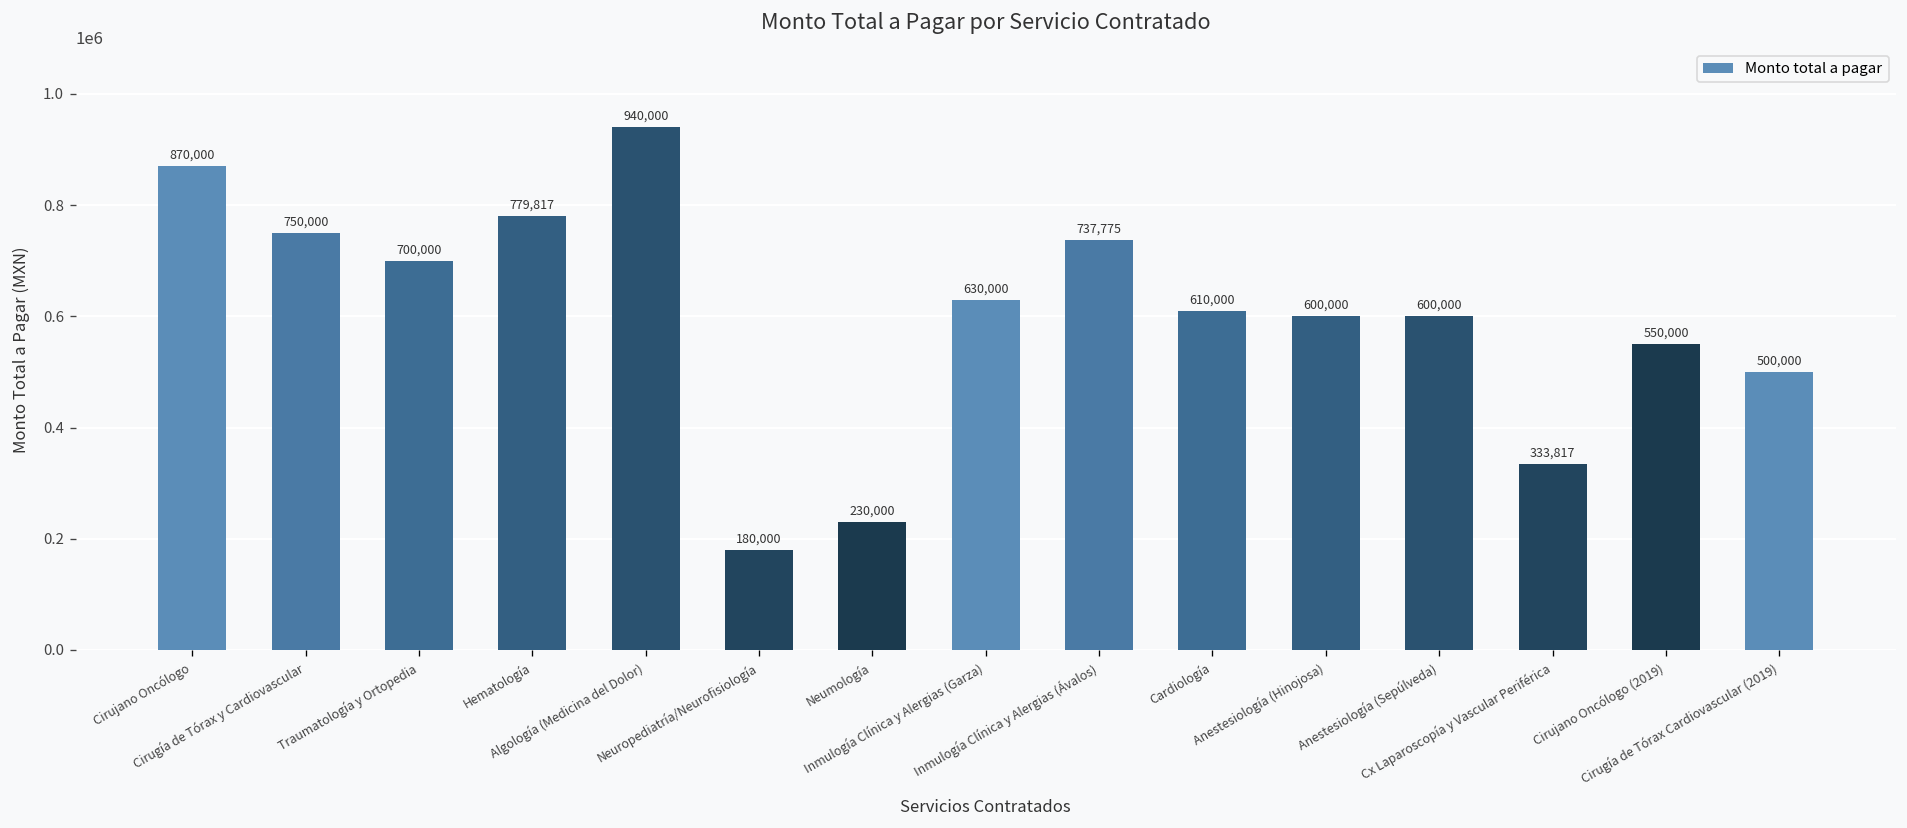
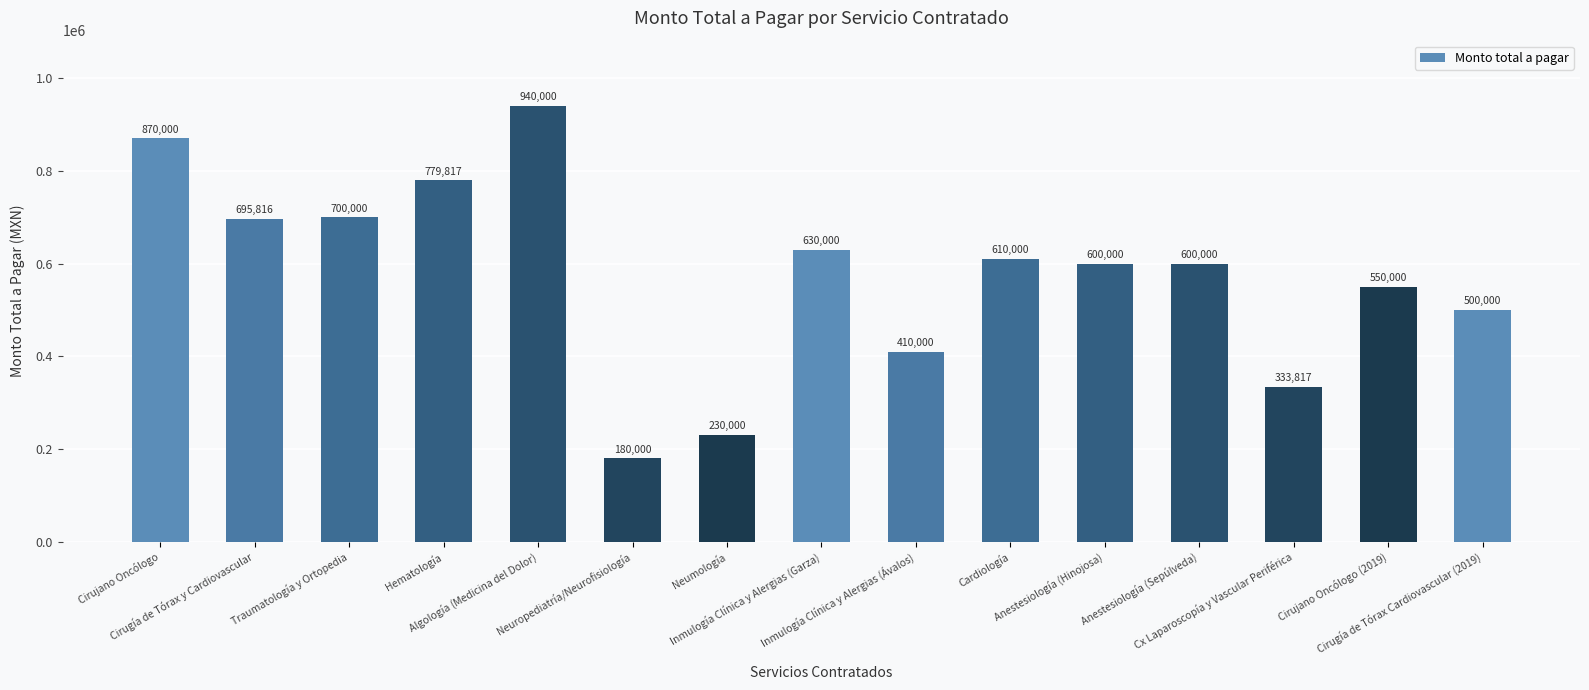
Cirugía de Tórax y Cardiovascular: 750,000 -> 695,816
Inmulogía Clínica y Alergias (Ávalos): 737,775 -> 410,000
